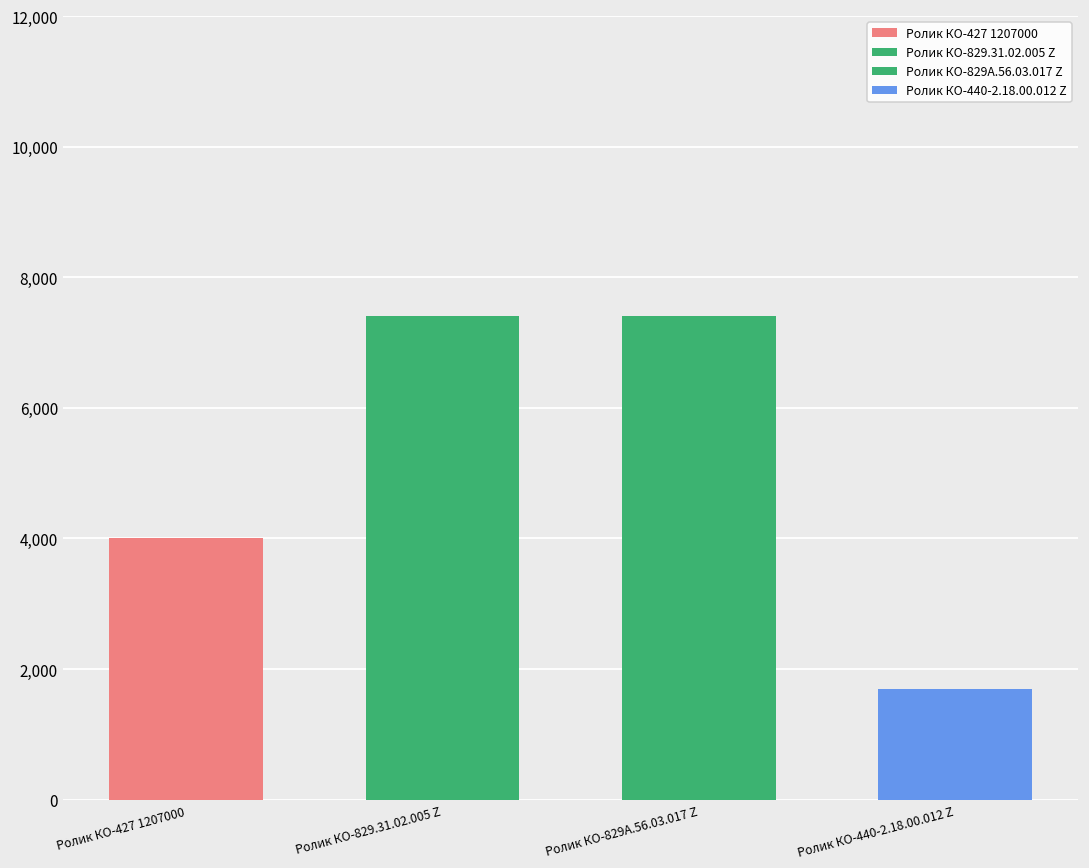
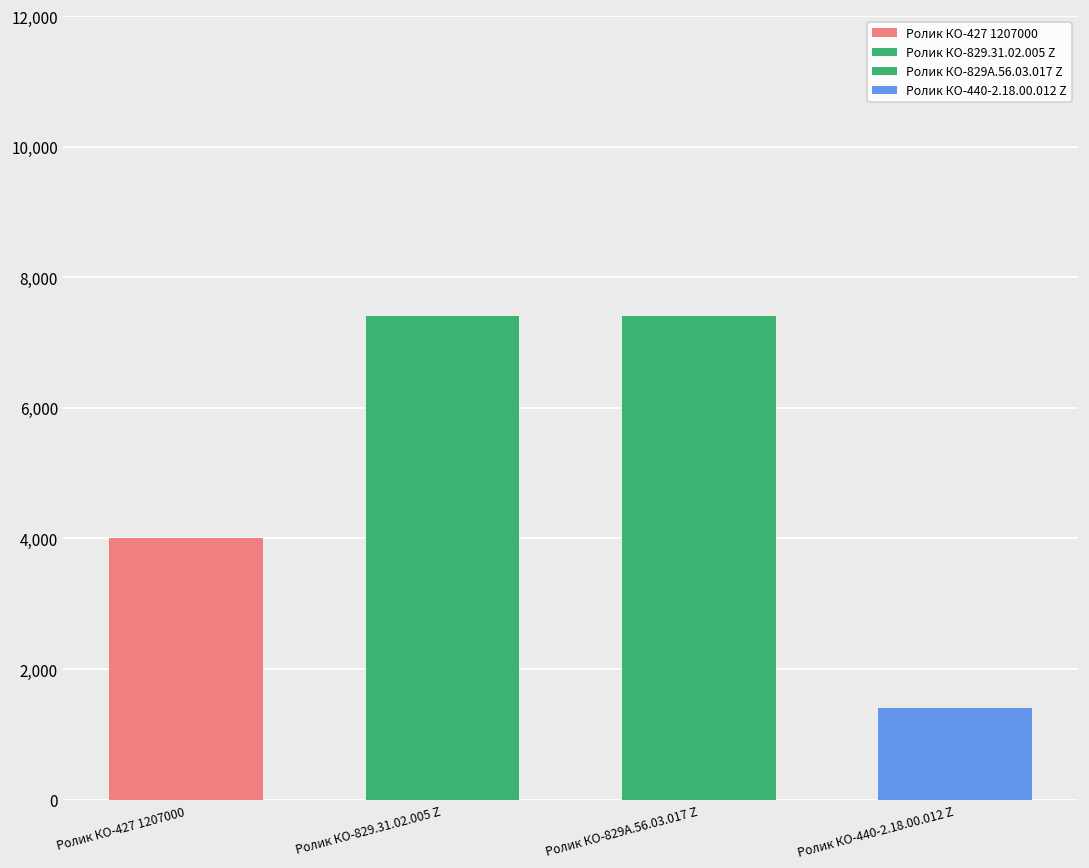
Ролик КО-440-2.18.00.012 Z: 1,700 -> 1,400
